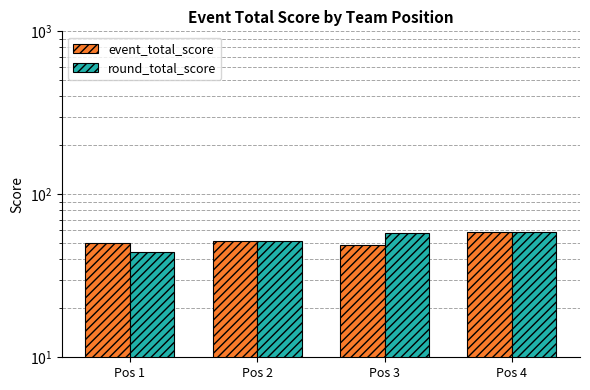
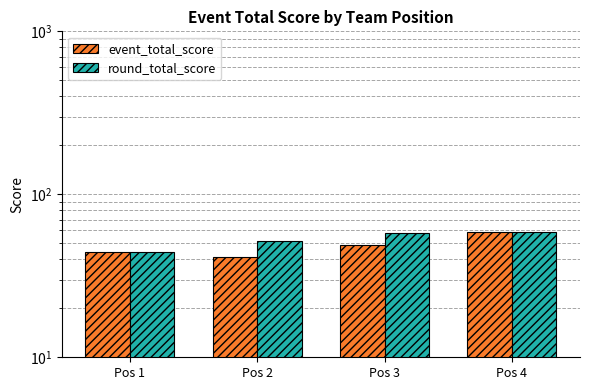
event_total_score, Pos 1: 50 -> 44
event_total_score, Pos 2: 52 -> 41
